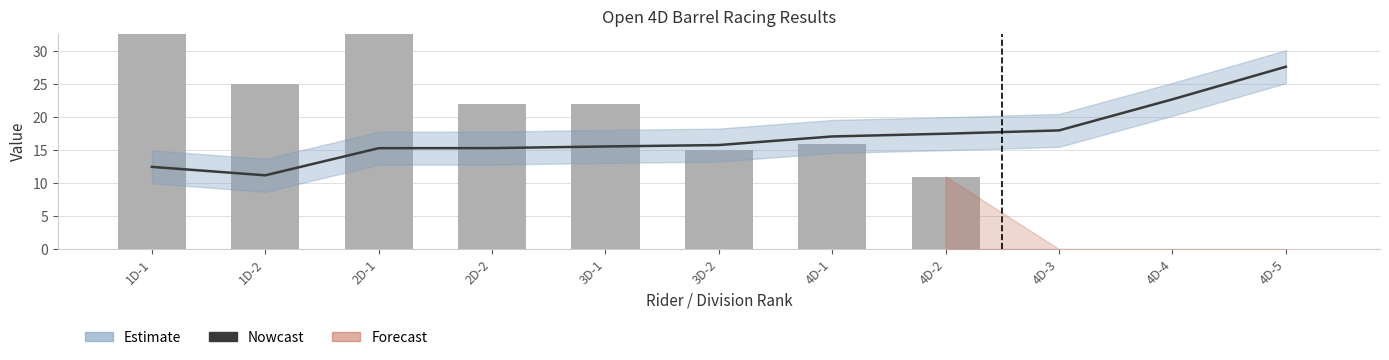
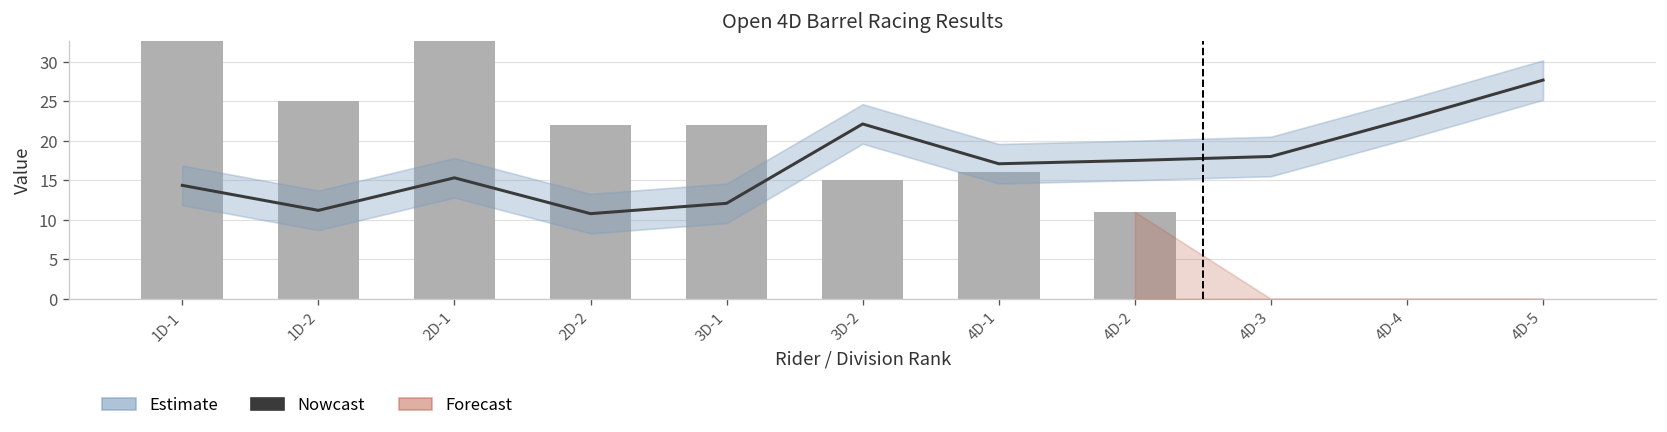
Nowcast, 1D-1: 12 -> 14
Nowcast, 2D-2: 15 -> 11
Nowcast, 3D-1: 16 -> 12
Nowcast, 3D-2: 16 -> 22
